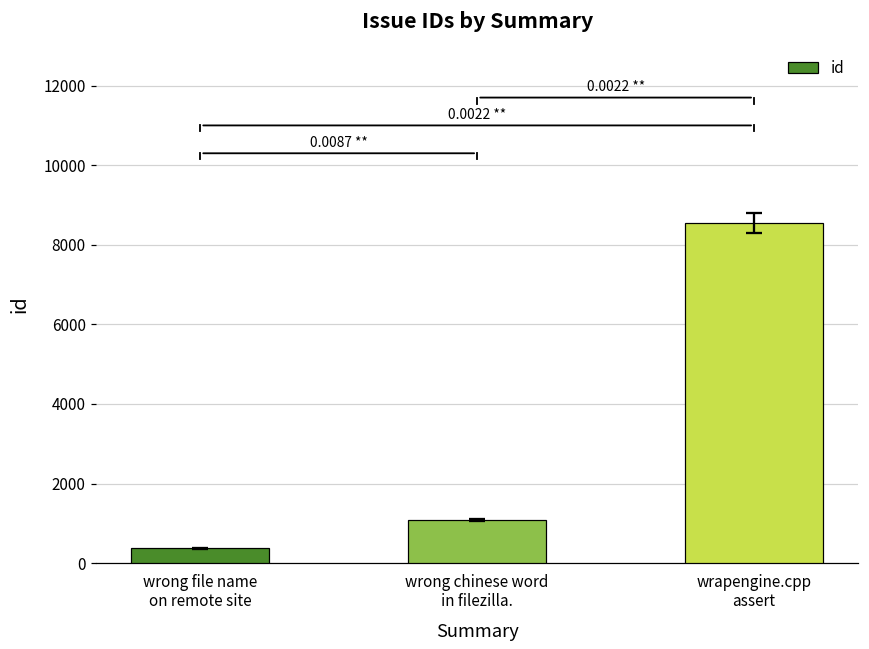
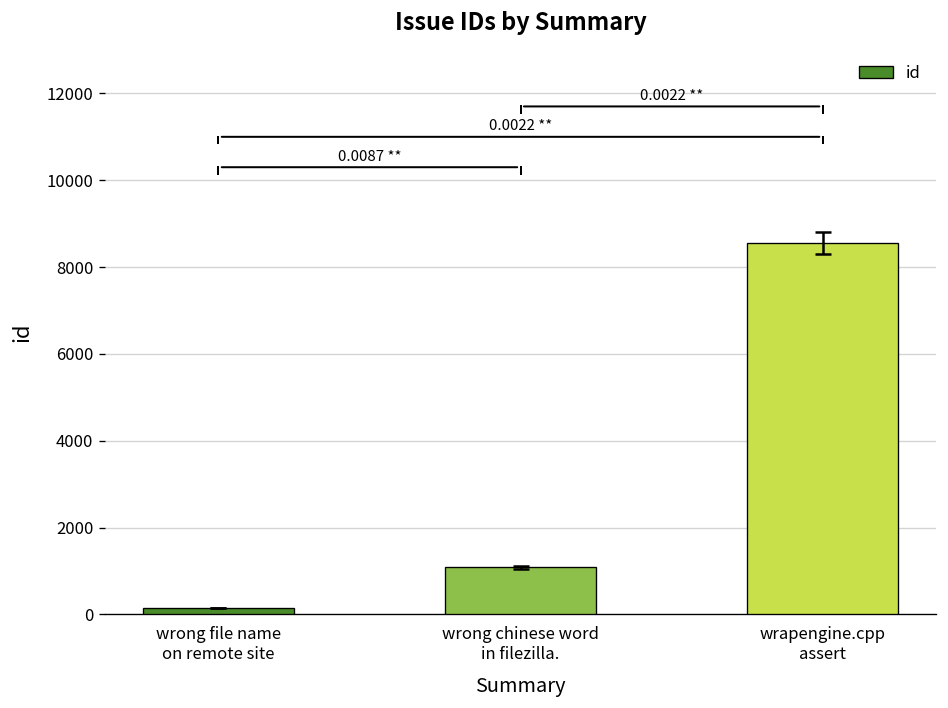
id, wrong file name on remote site: 400 -> 100
